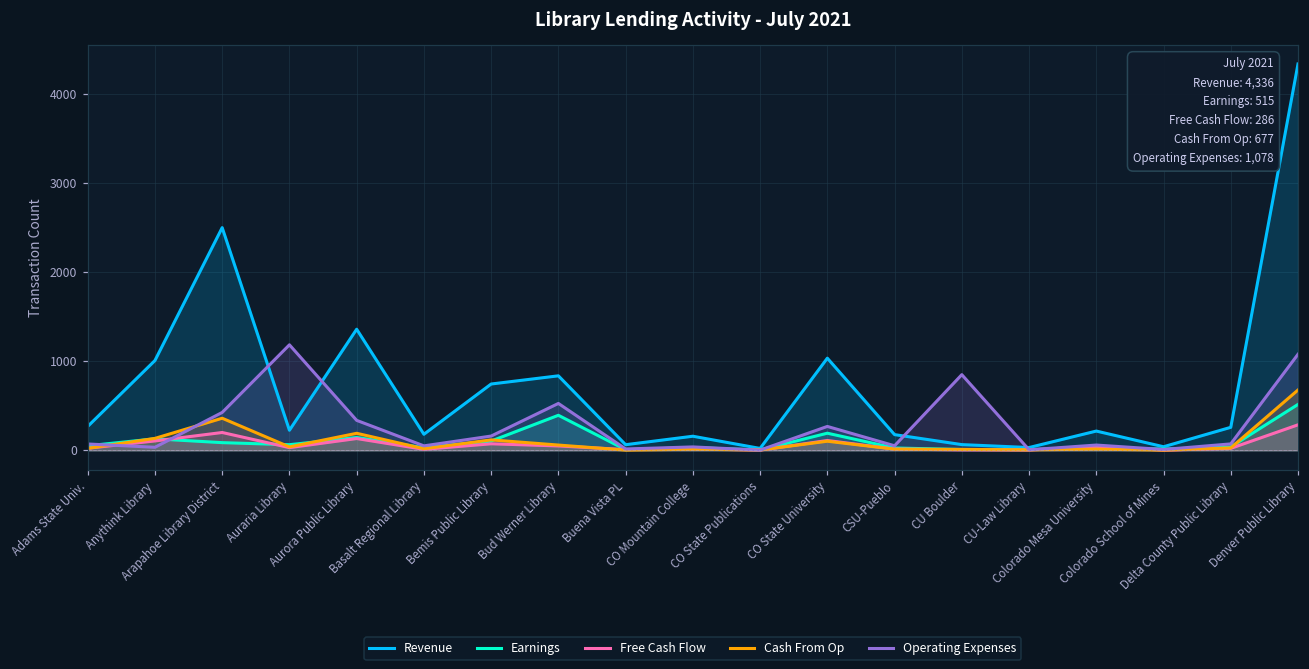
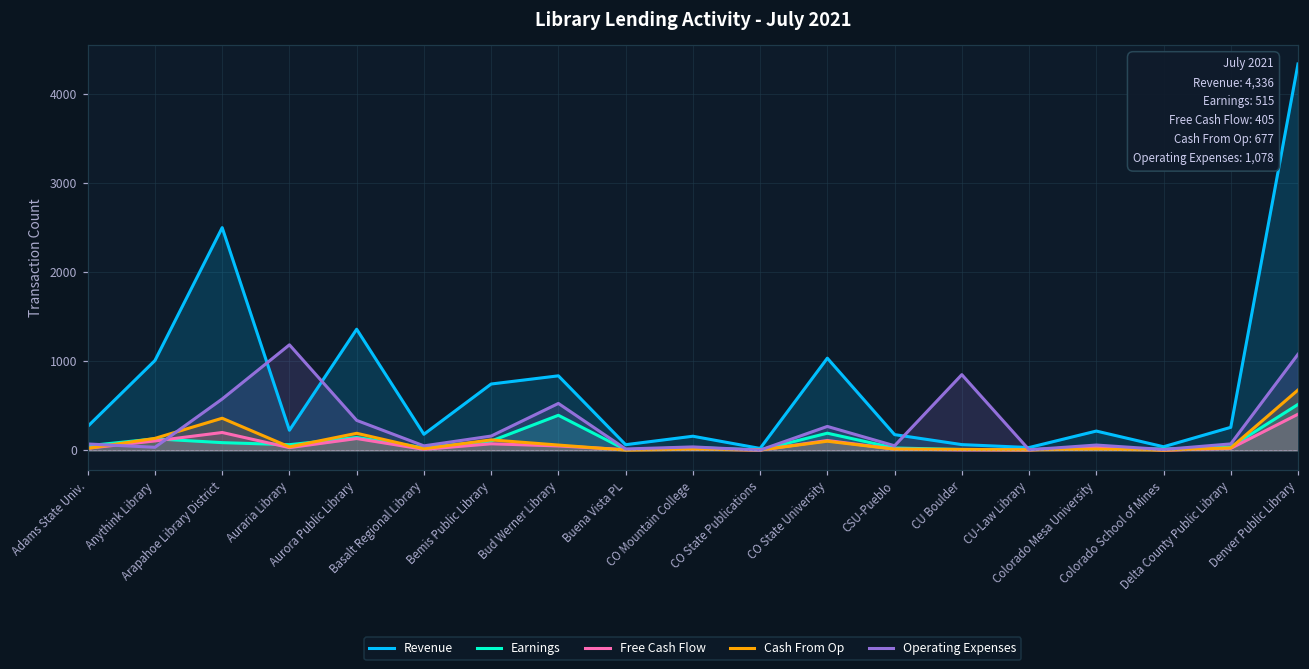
Operating Expenses, Arapahoe Library District: 400 -> 600
Free Cash Flow, Denver Public Library: 286 -> 405
